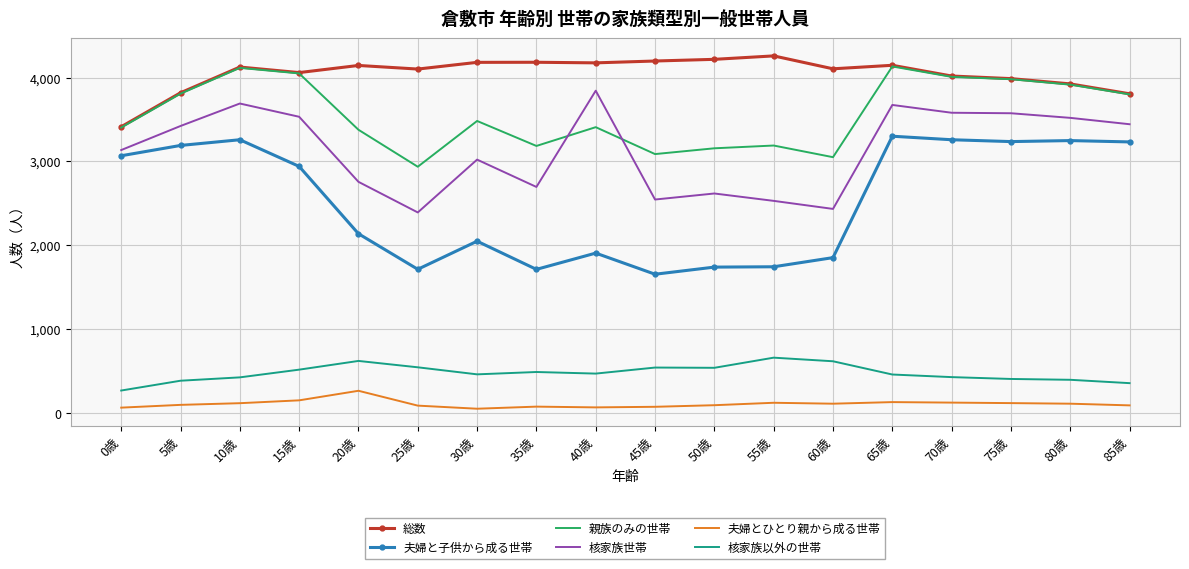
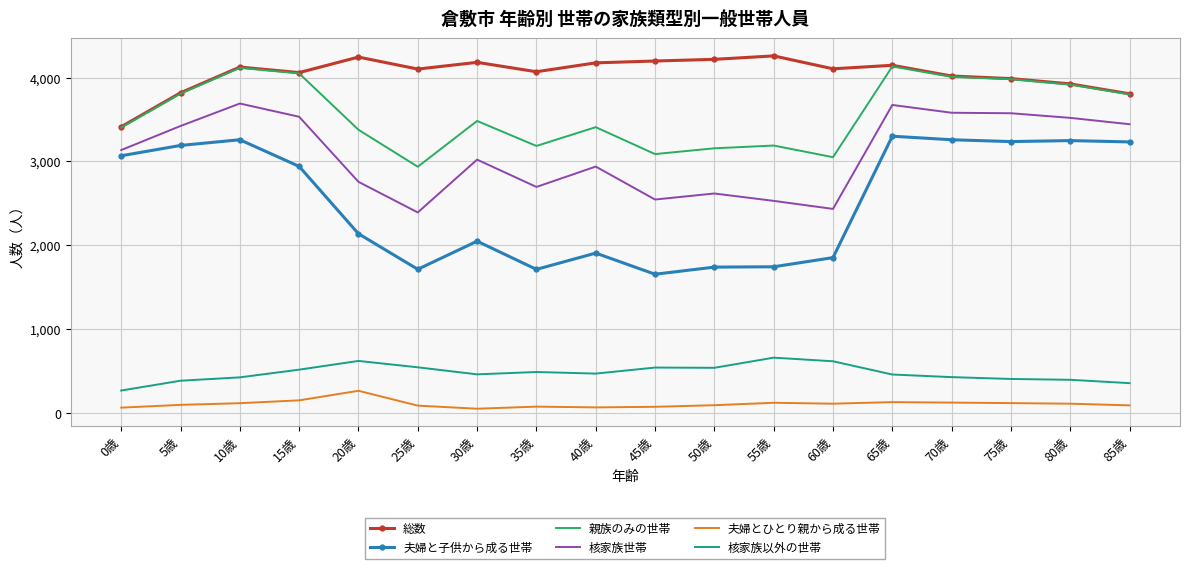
総数, 20歳: 4,100 -> 4,200
総数, 35歳: 4,200 -> 4,100
核家族世帯, 40歳: 3,800 -> 2,900
